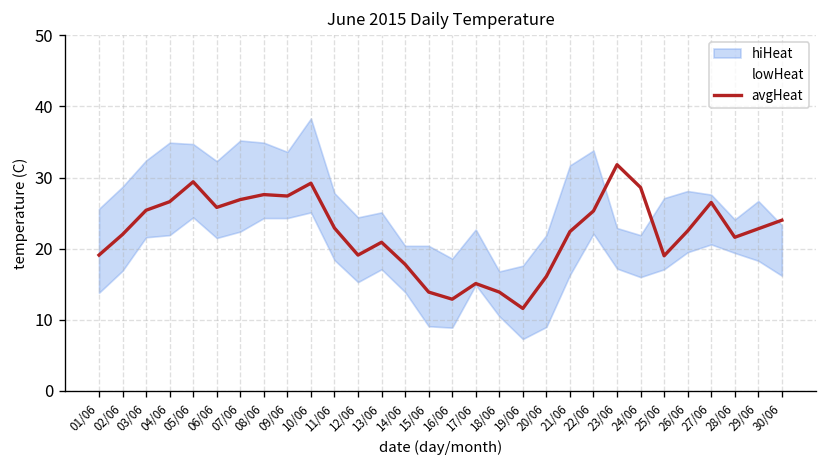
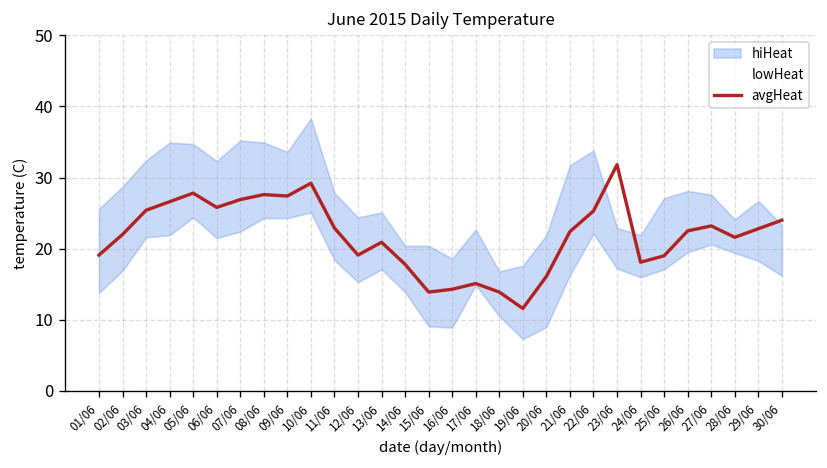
avgHeat, 05/06: 29 -> 28
avgHeat, 16/06: 13 -> 14
avgHeat, 24/06: 29 -> 18
avgHeat, 27/06: 27 -> 23
